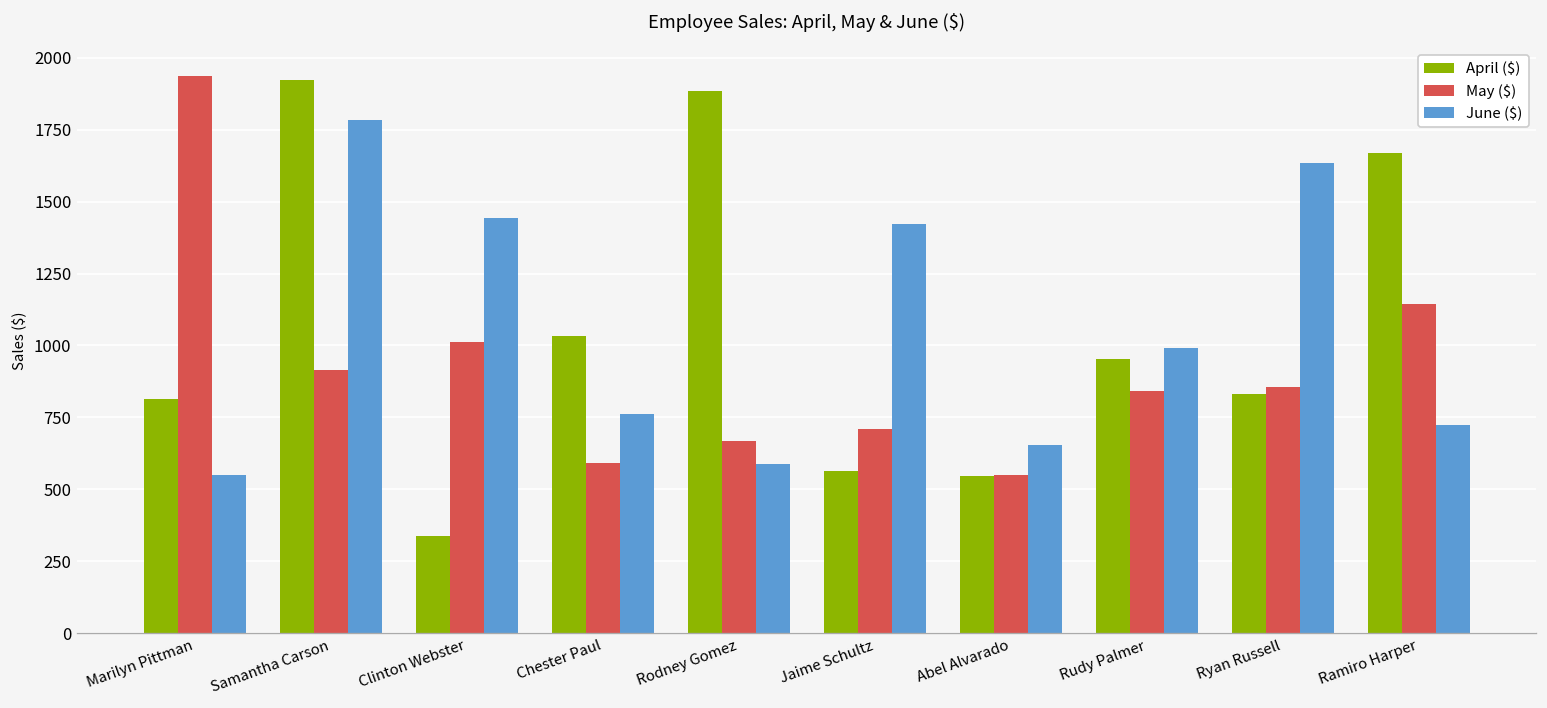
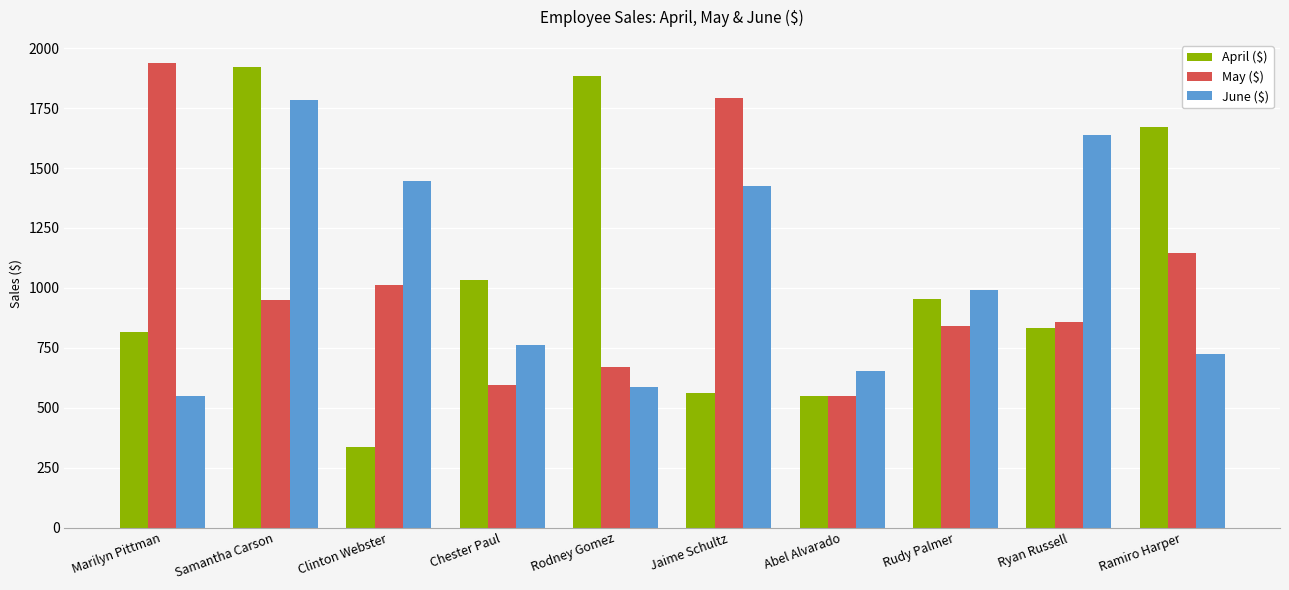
May ($), Samantha Carson: 910 -> 950
May ($), Jaime Schultz: 710 -> 1790
